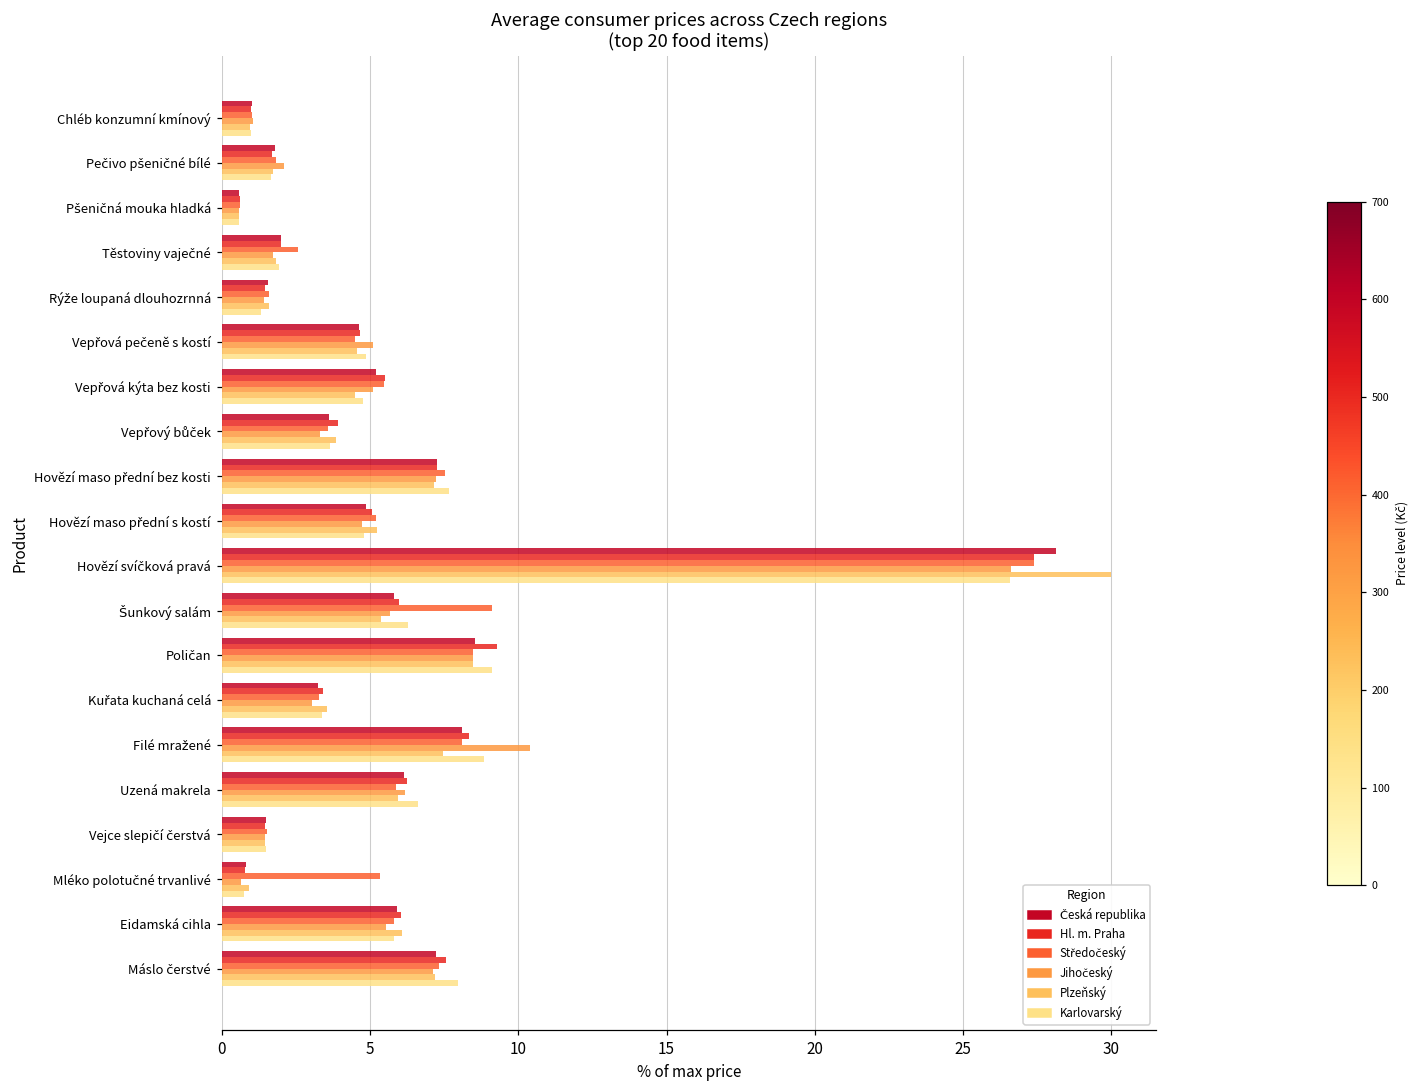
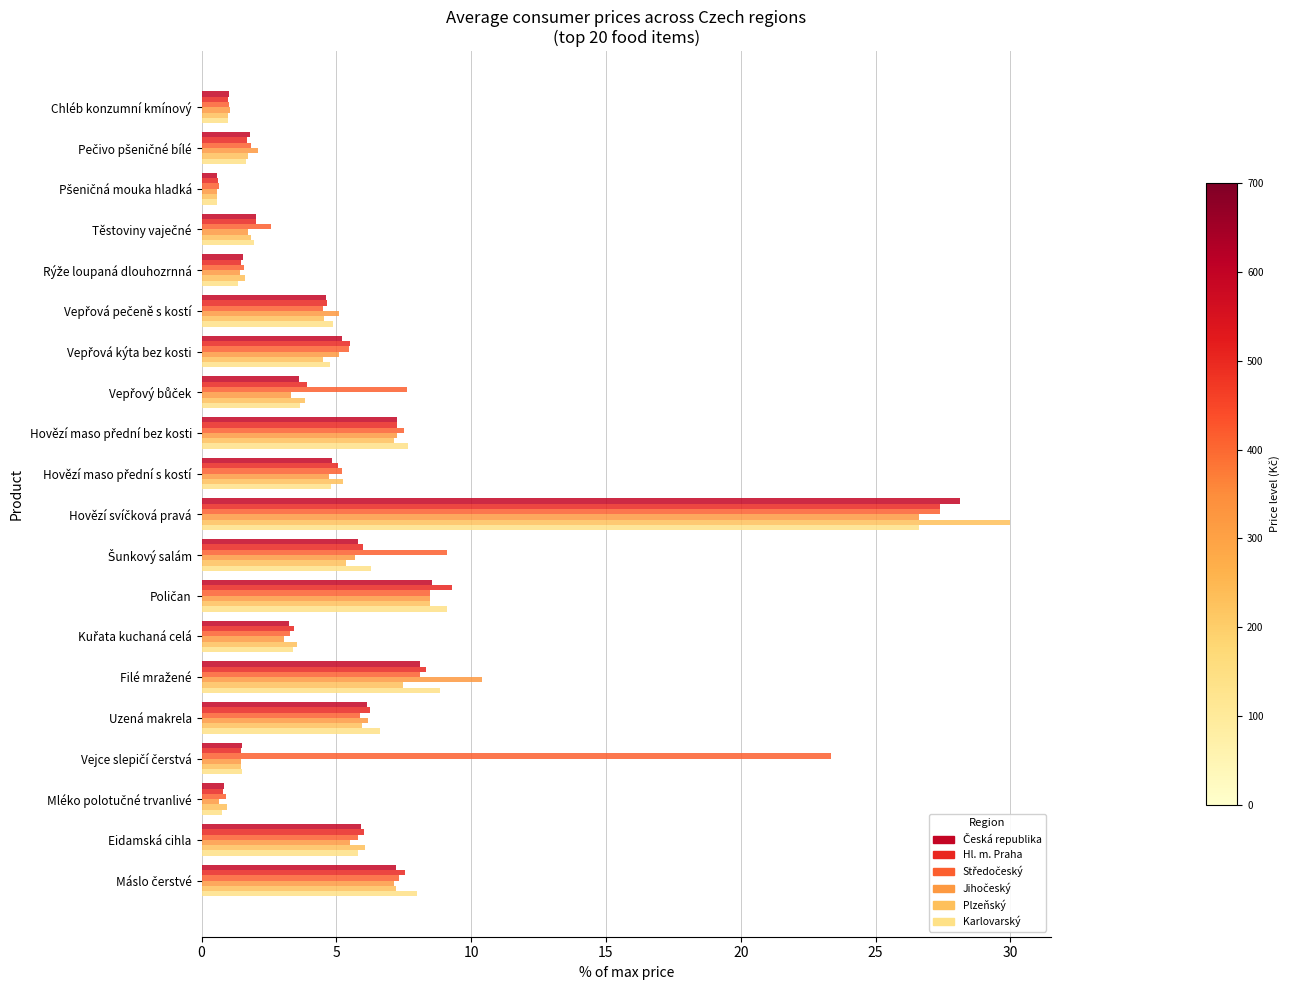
Středočeský, Vepřový bůček: 3.6 -> 7.6
Středočeský, Vejce slepičí čerstvá: 1.5 -> 23.4
Středočeský, Mléko polotučné trvanlivé: 5.3 -> 0.9
